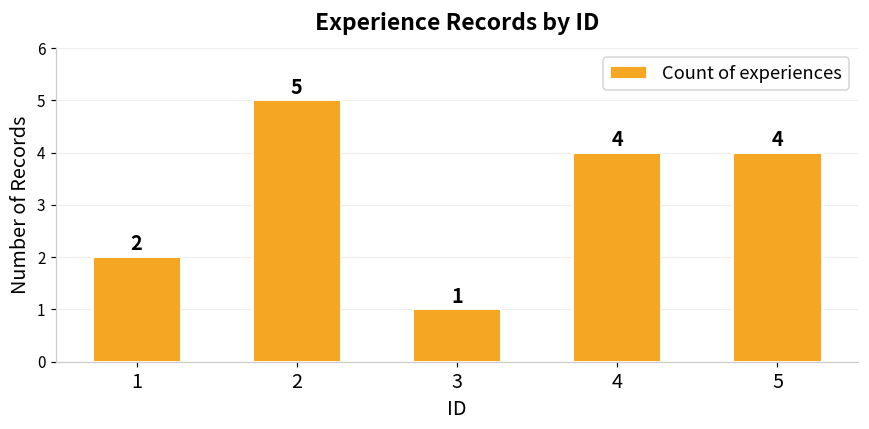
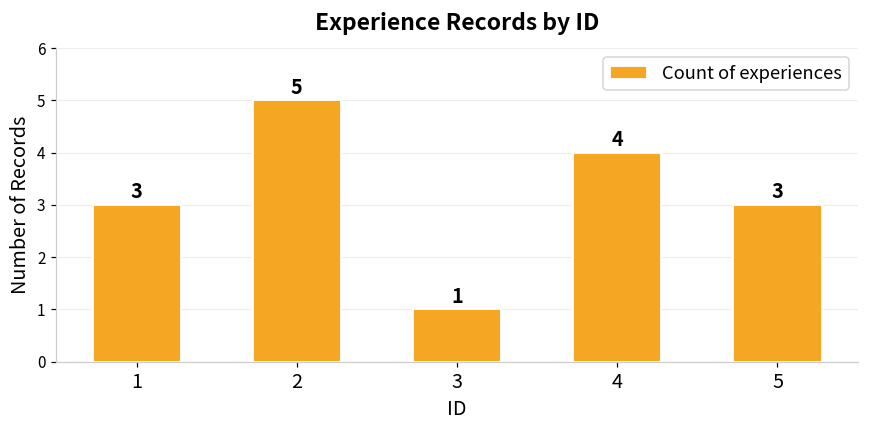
1: 2 -> 3
5: 4 -> 3
